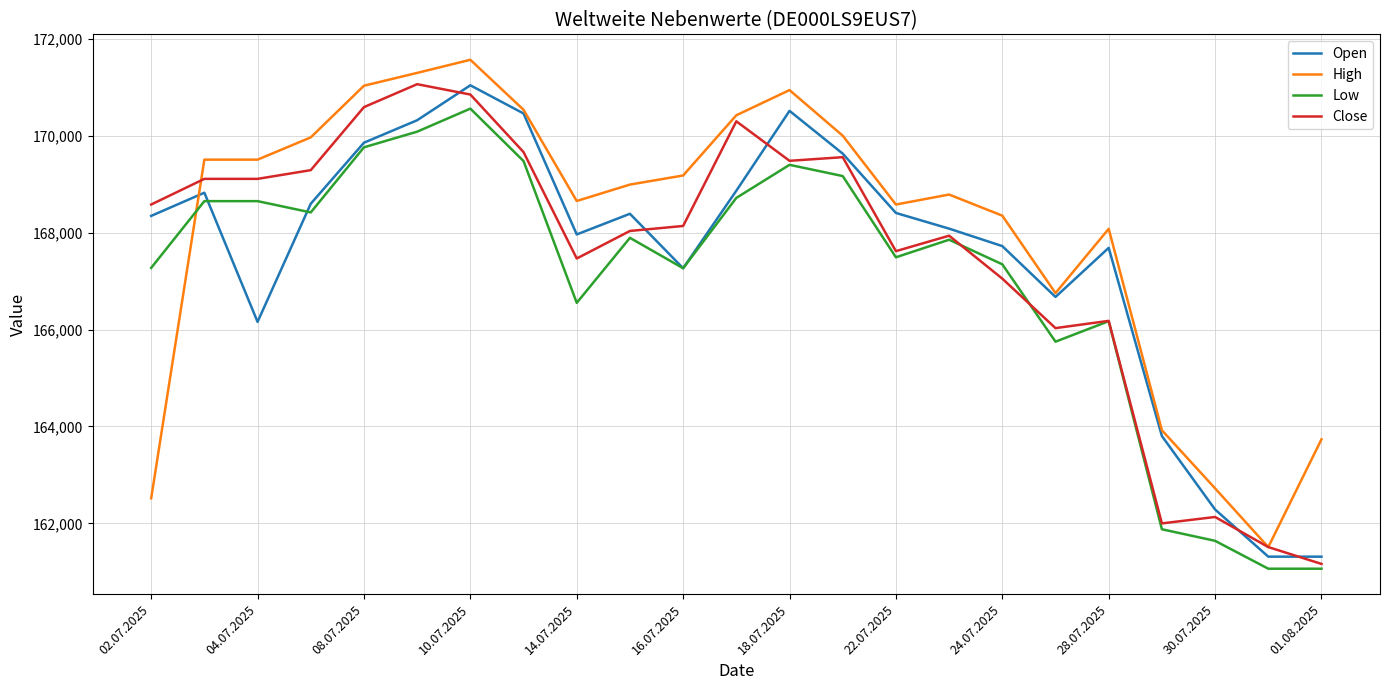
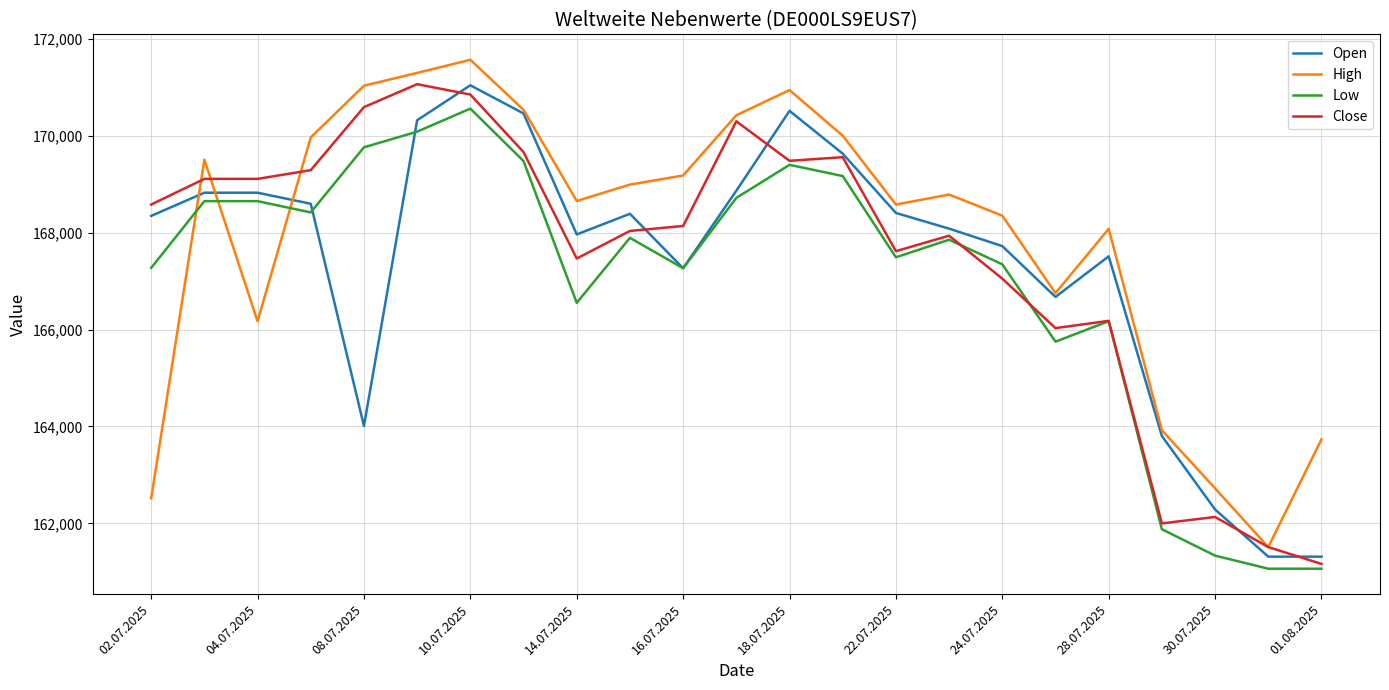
Open, 04.07.2025: 166,200 -> 168,800
High, 04.07.2025: 169,500 -> 166,200
Open, 08.07.2025: 169,900 -> 164,000
Open, 28.07.2025: 167,700 -> 167,500
Low, 30.07.2025: 161,600 -> 161,300
